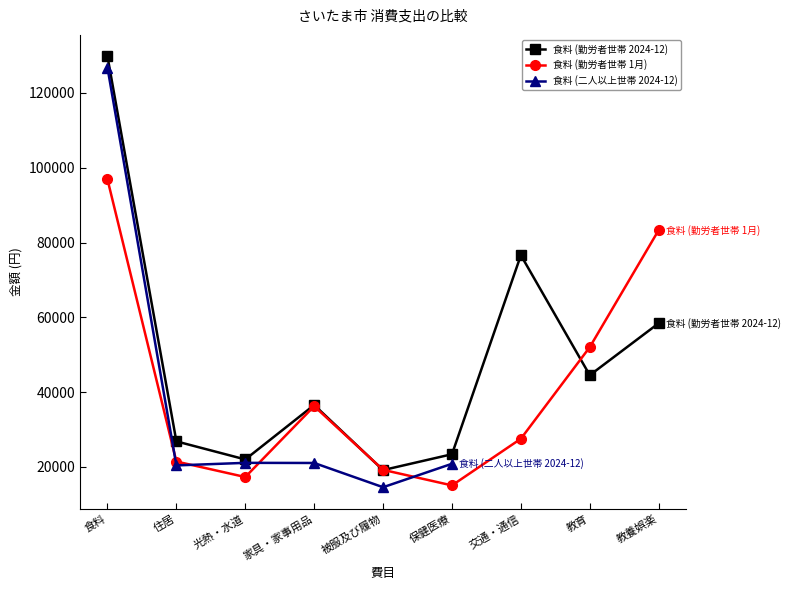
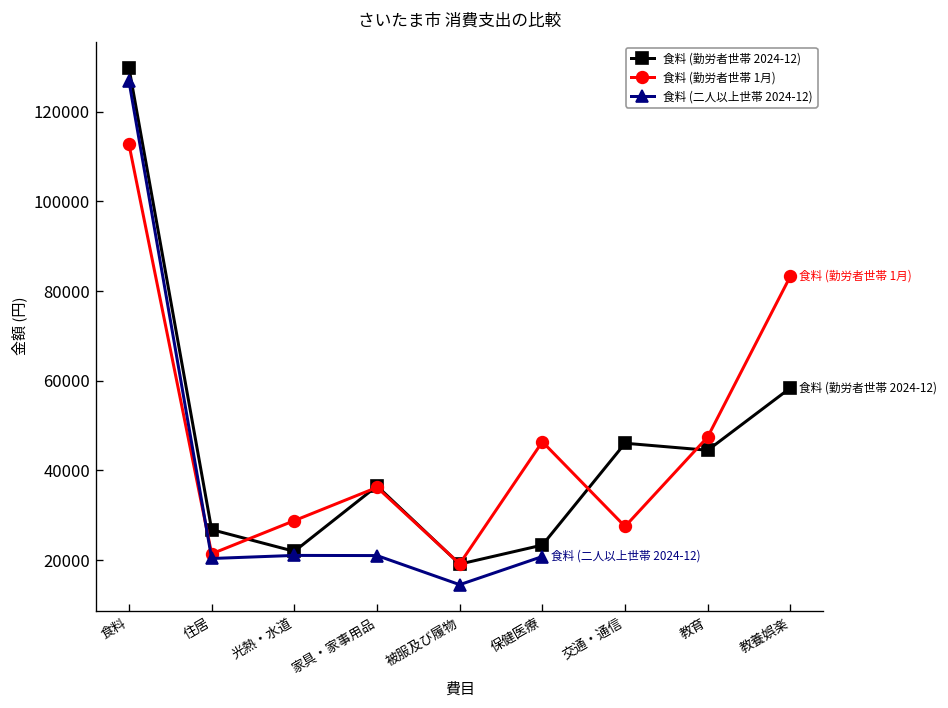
食料 (勤労者世帯 1月), 食料: 97000 -> 113000
食料 (勤労者世帯 1月), 光熱・水道: 17000 -> 29000
食料 (勤労者世帯 1月), 保健医療: 15000 -> 46000
食料 (勤労者世帯 2024-12), 交通・通信: 77000 -> 46000
食料 (勤労者世帯 1月), 教育: 52000 -> 47000
